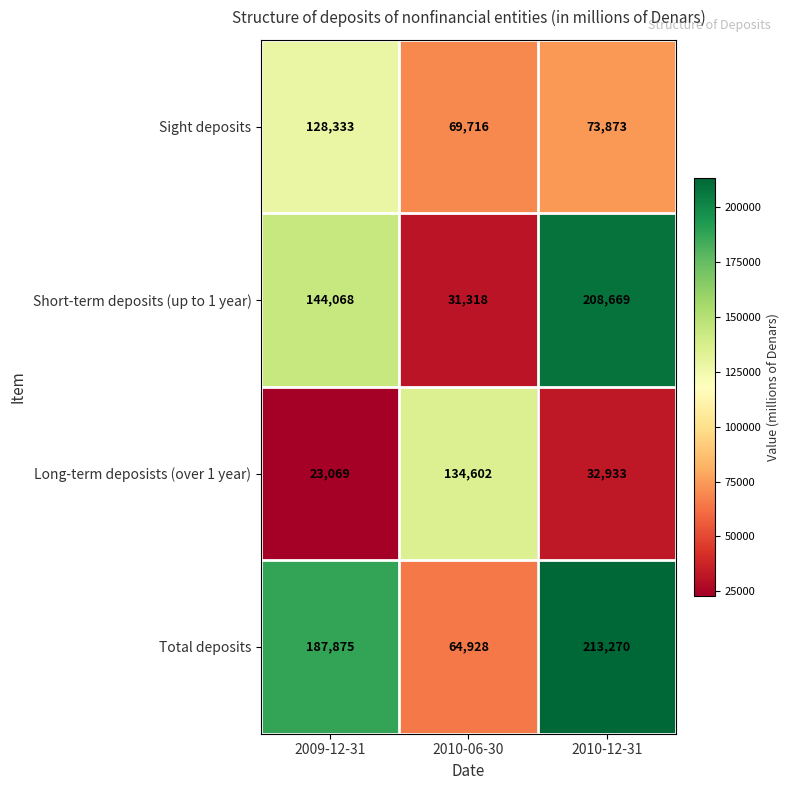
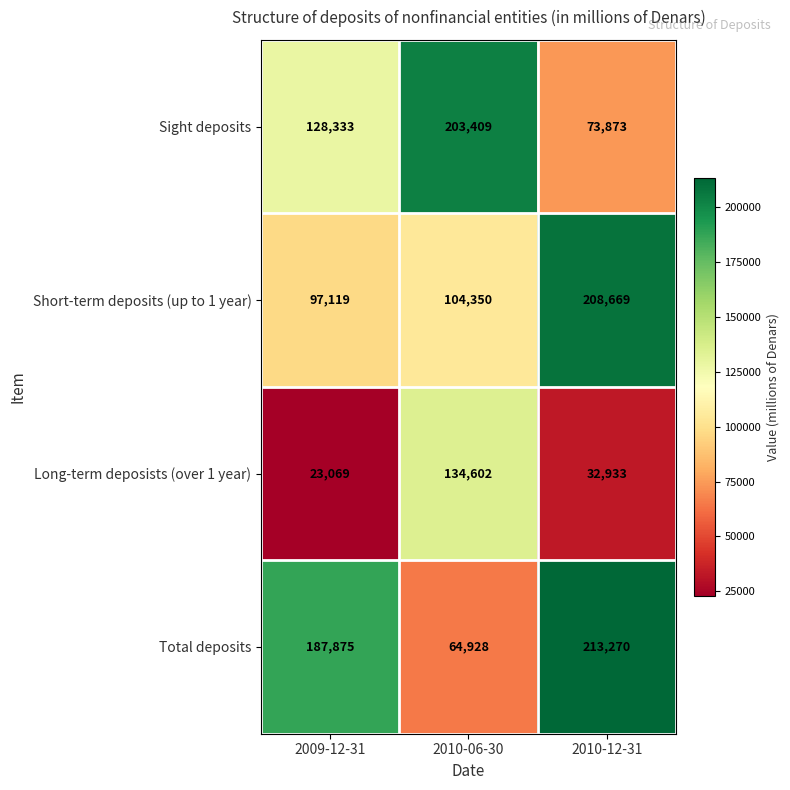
Sight deposits, 2010-06-30: 69,716 -> 203,409
Short-term deposits (up to 1 year), 2009-12-31: 144,068 -> 97,119
Short-term deposits (up to 1 year), 2010-06-30: 31,318 -> 104,350
